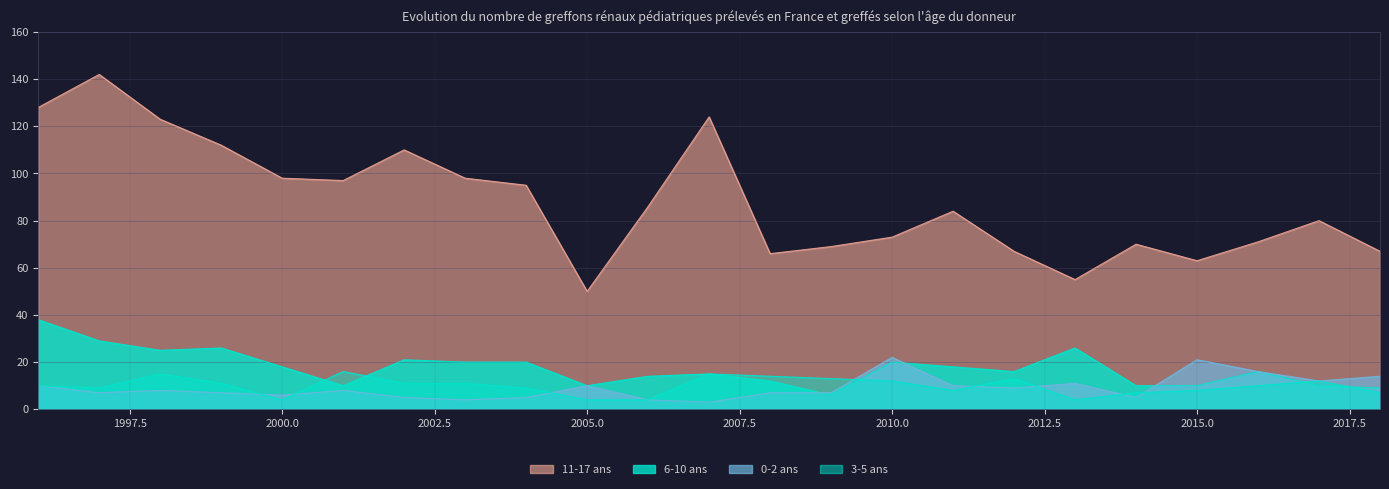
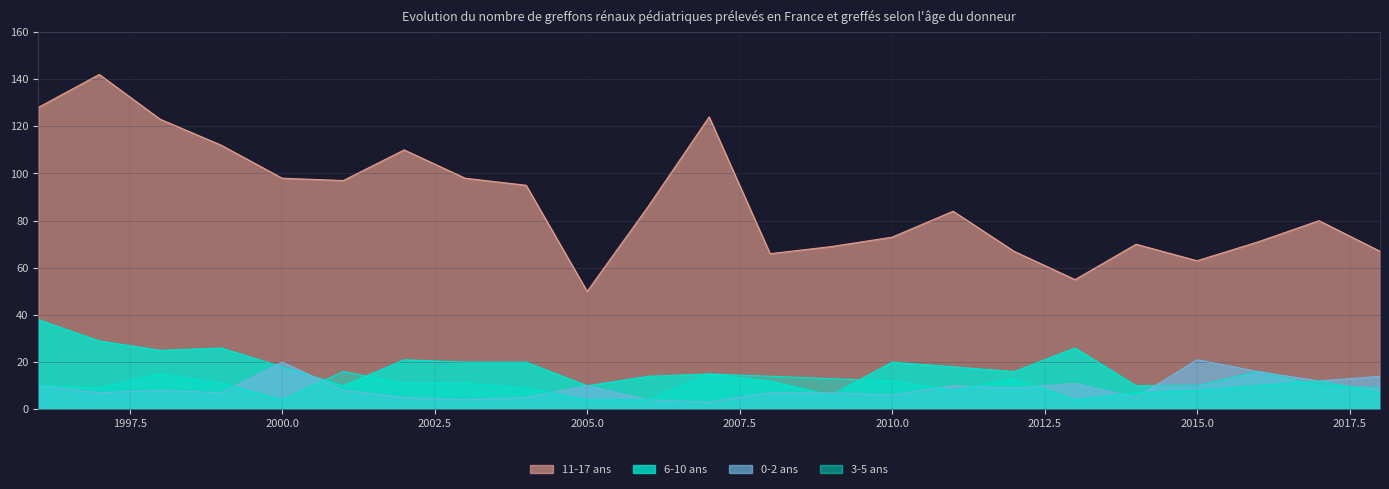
0-2 ans, 2000.0: 6 -> 20
0-2 ans, 2010.0: 22 -> 6
